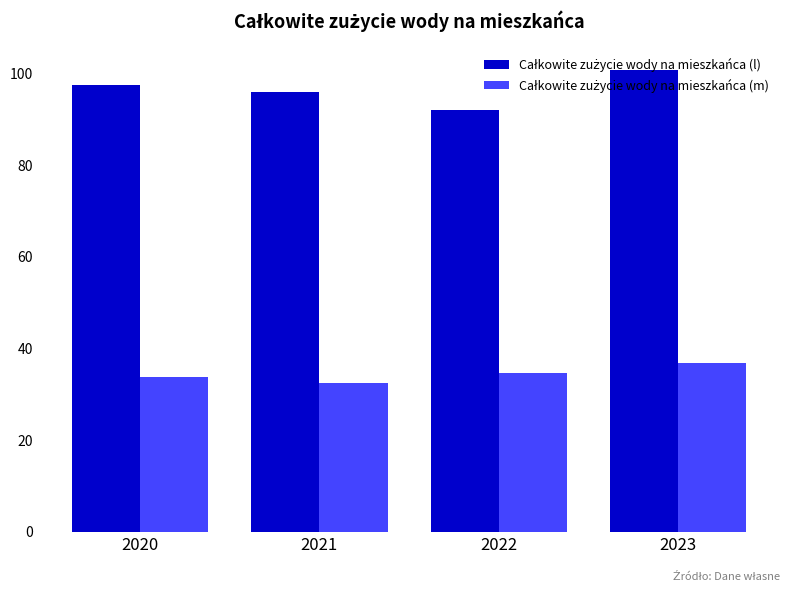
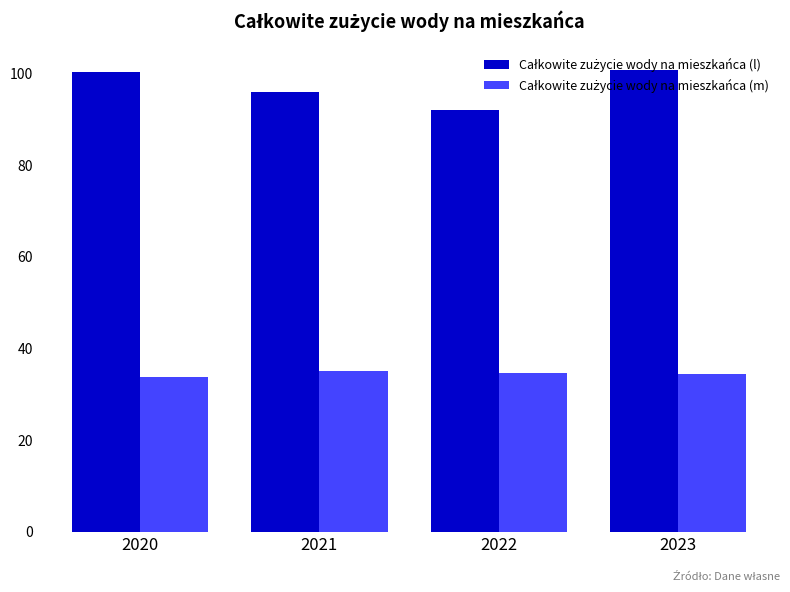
Całkowite zużycie wody na mieszkańca (l), 2020: 97 -> 100
Całkowite zużycie wody na mieszkańca (m), 2021: 33 -> 35
Całkowite zużycie wody na mieszkańca (m), 2023: 37 -> 34
